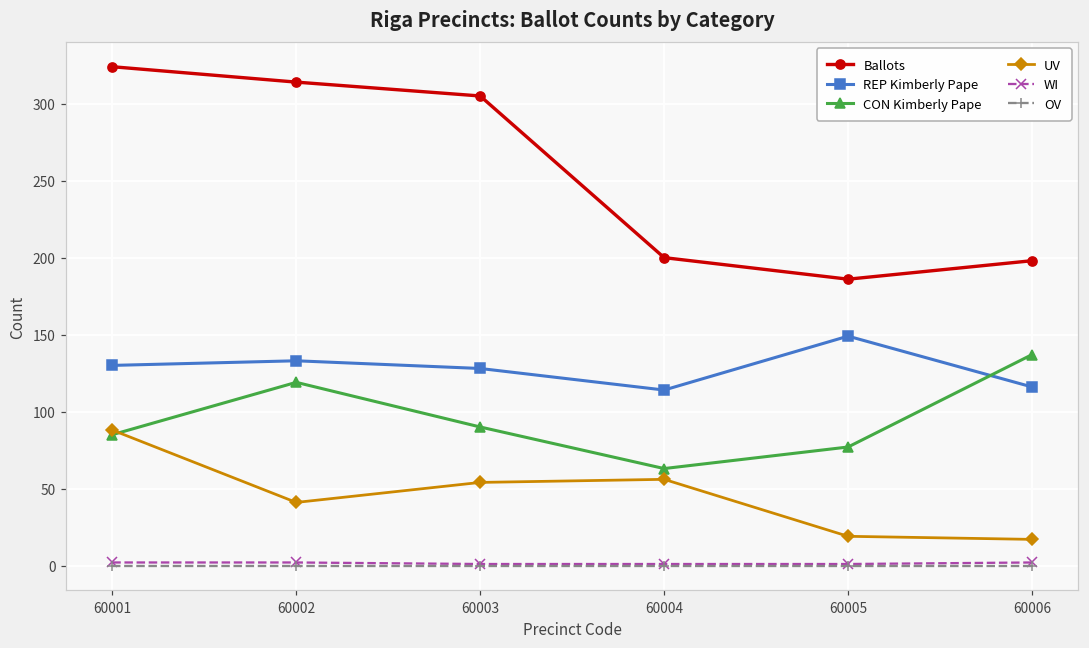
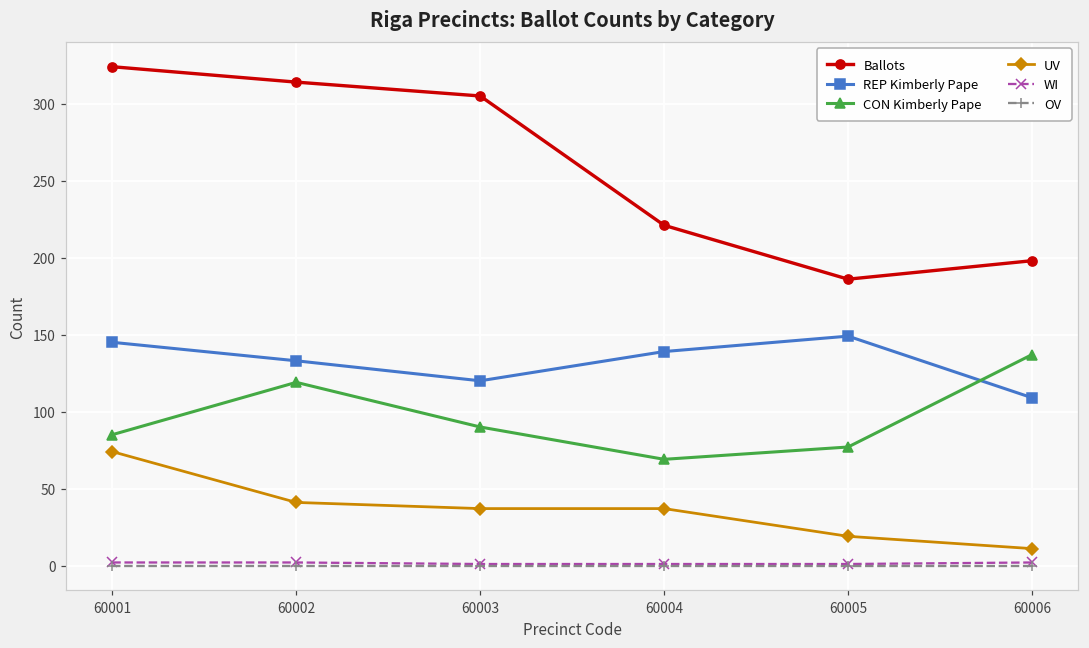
REP Kimberly Pape, 60001: 130 -> 145
UV, 60001: 88 -> 74
REP Kimberly Pape, 60003: 128 -> 120
UV, 60003: 54 -> 37
Ballots, 60004: 200 -> 221
REP Kimberly Pape, 60004: 114 -> 139
CON Kimberly Pape, 60004: 63 -> 69
UV, 60004: 56 -> 37
REP Kimberly Pape, 60006: 116 -> 109
UV, 60006: 17 -> 11
